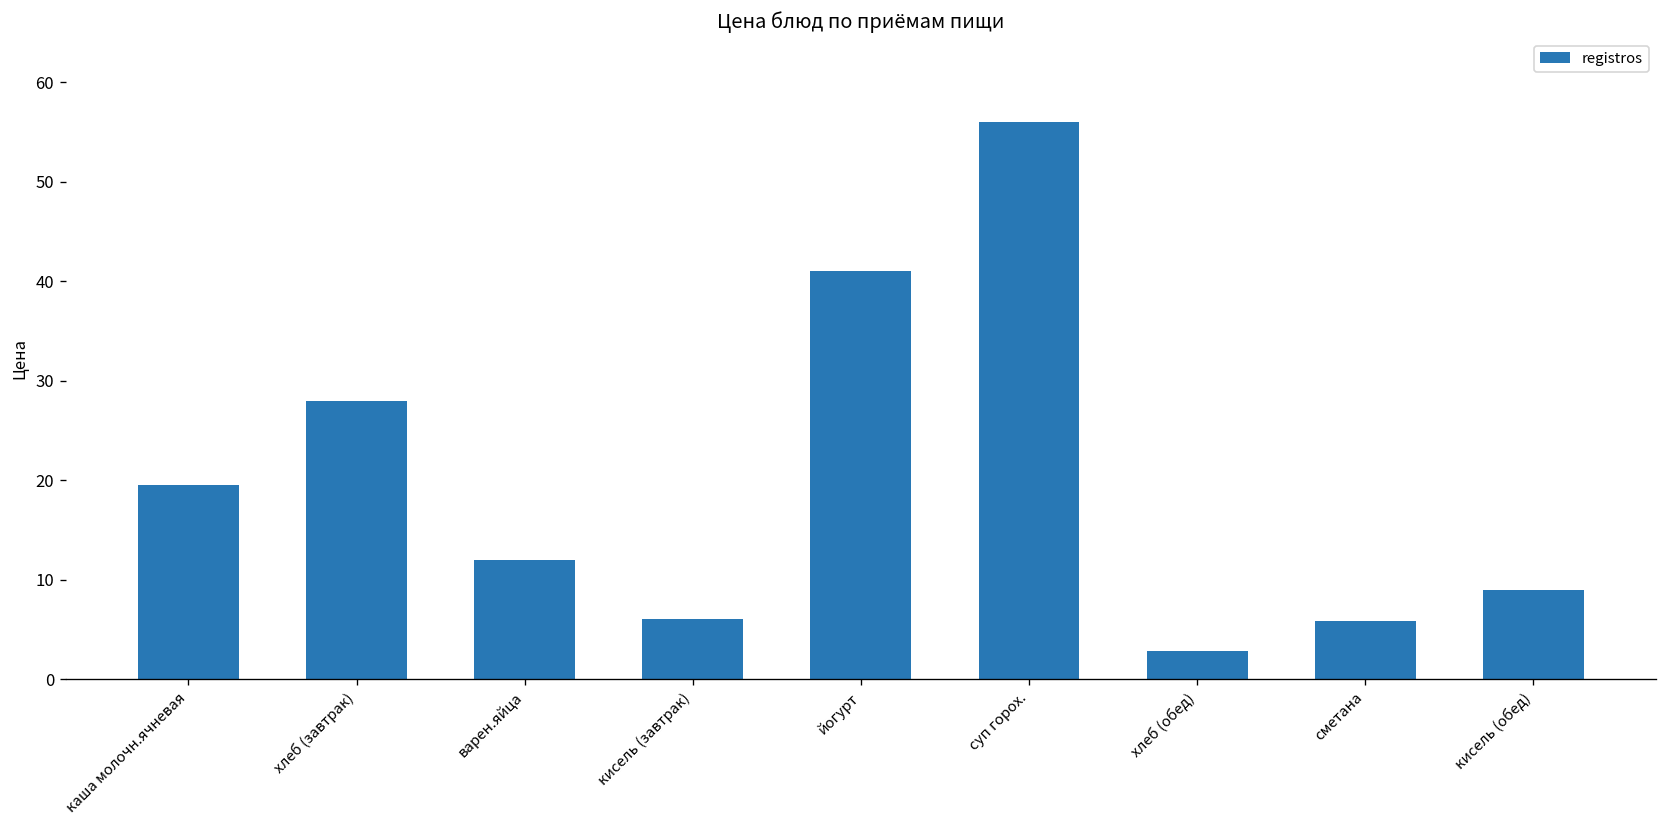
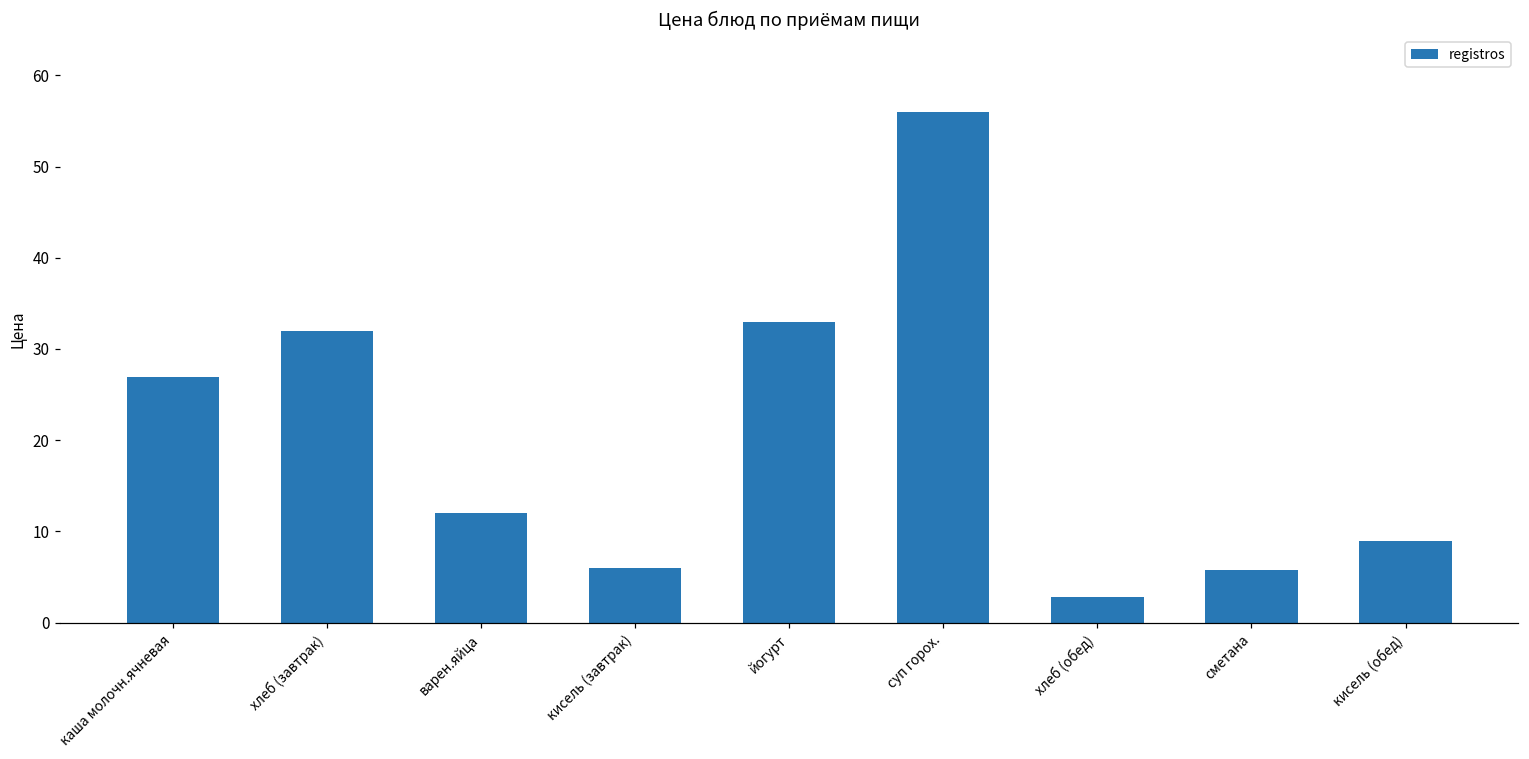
каша молочн.ячневая: 20 -> 27
хлеб (завтрак): 28 -> 32
йогурт: 41 -> 33
